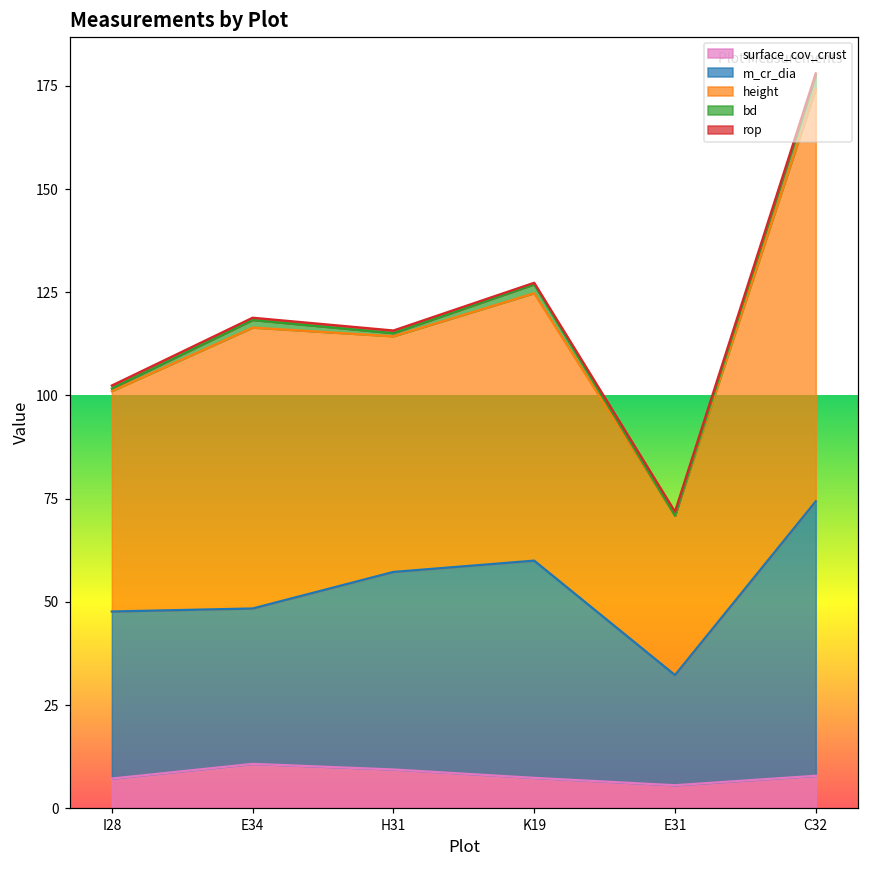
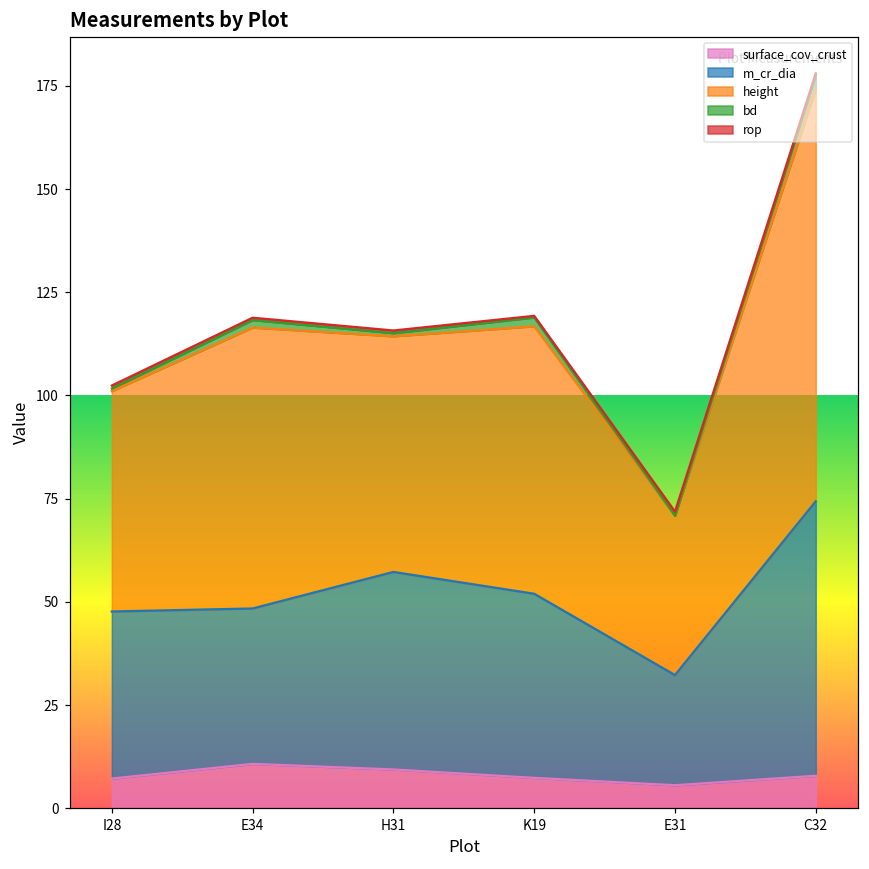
m_cr_dia, K19: 53 -> 45
